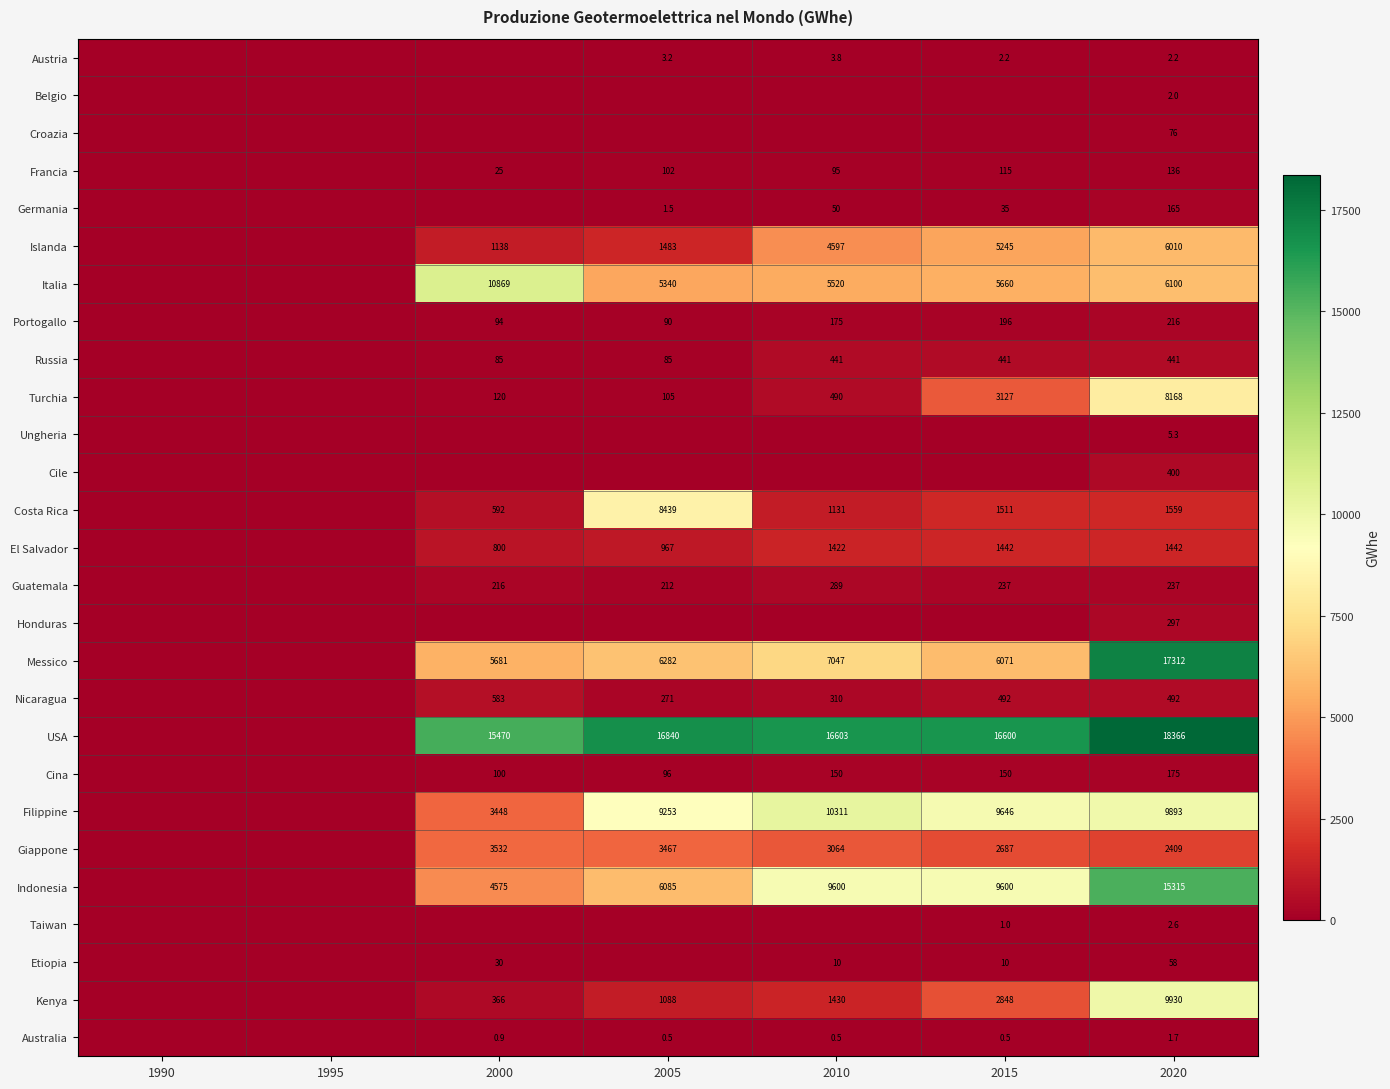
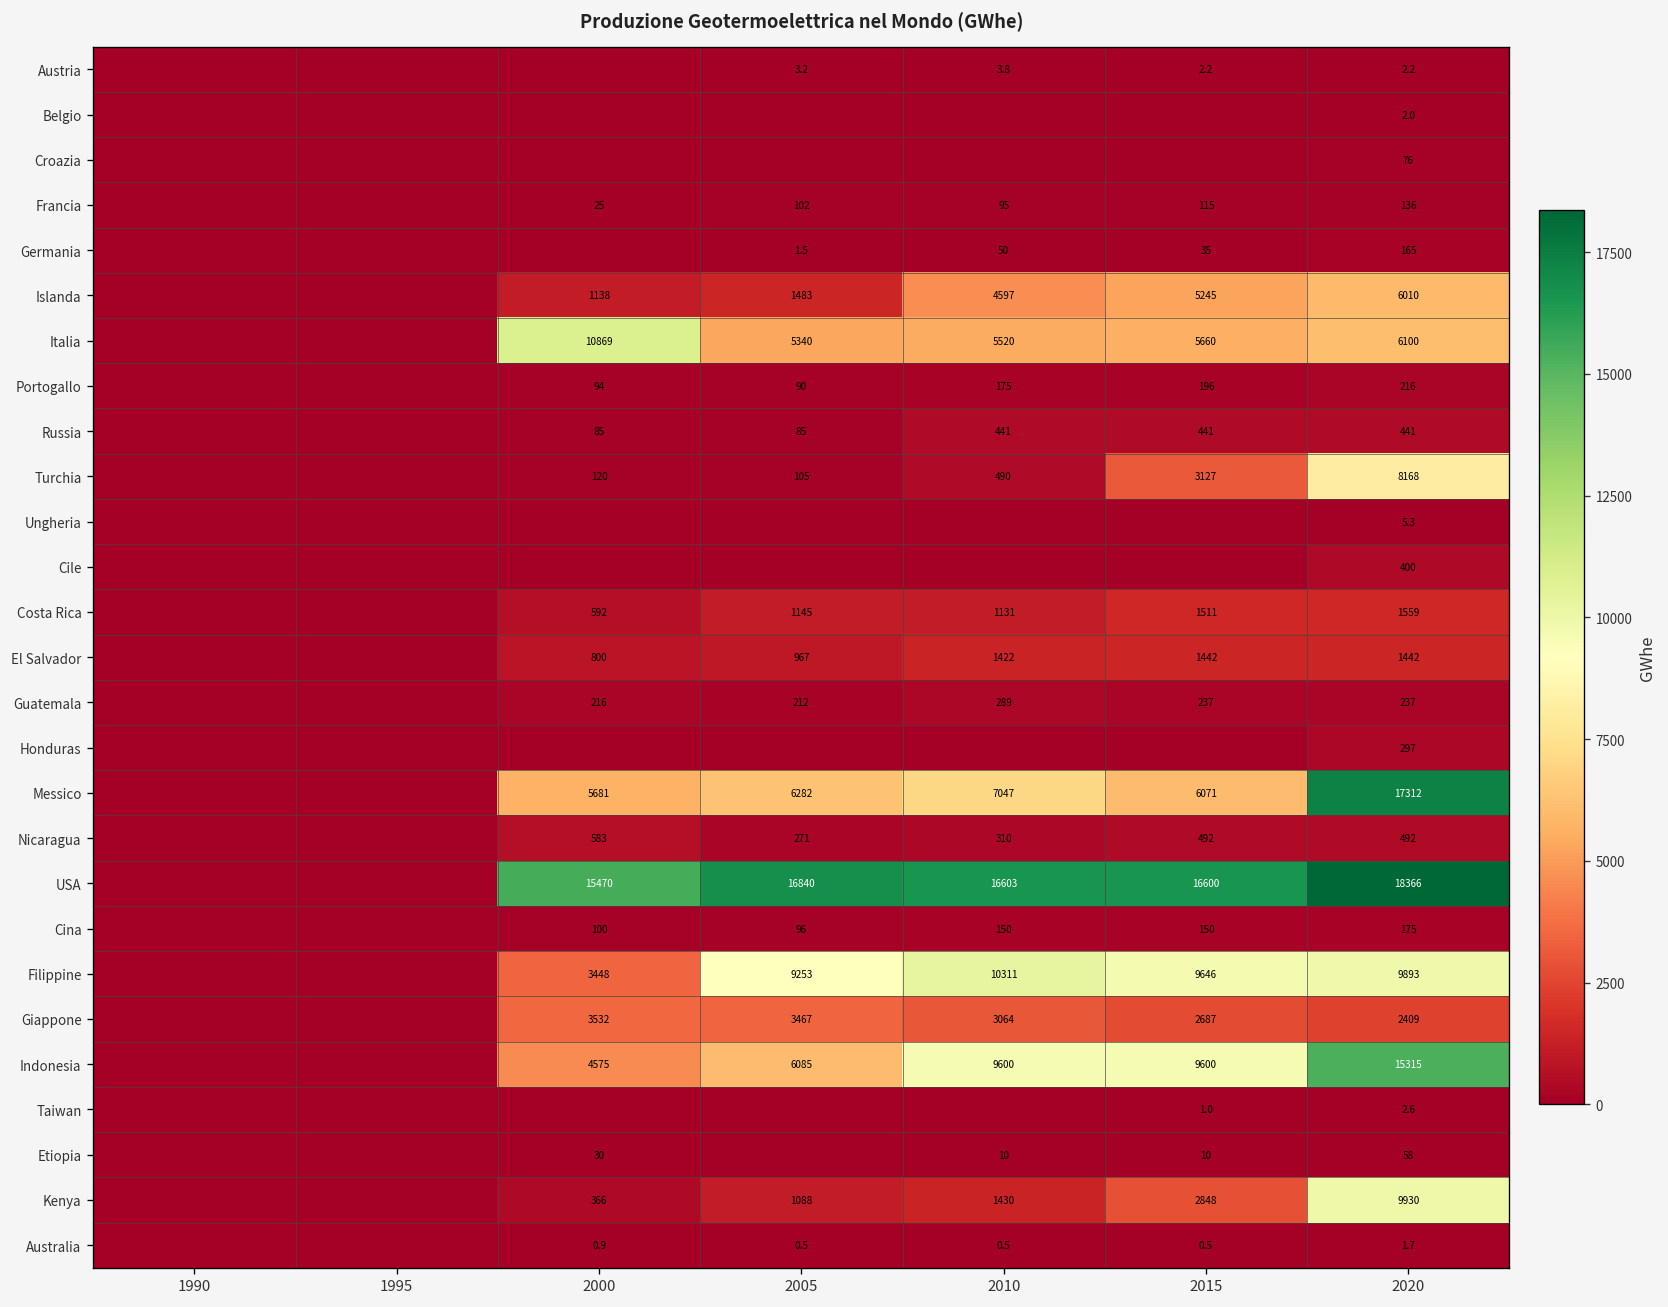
Costa Rica, 2005: 8439 -> 1145
